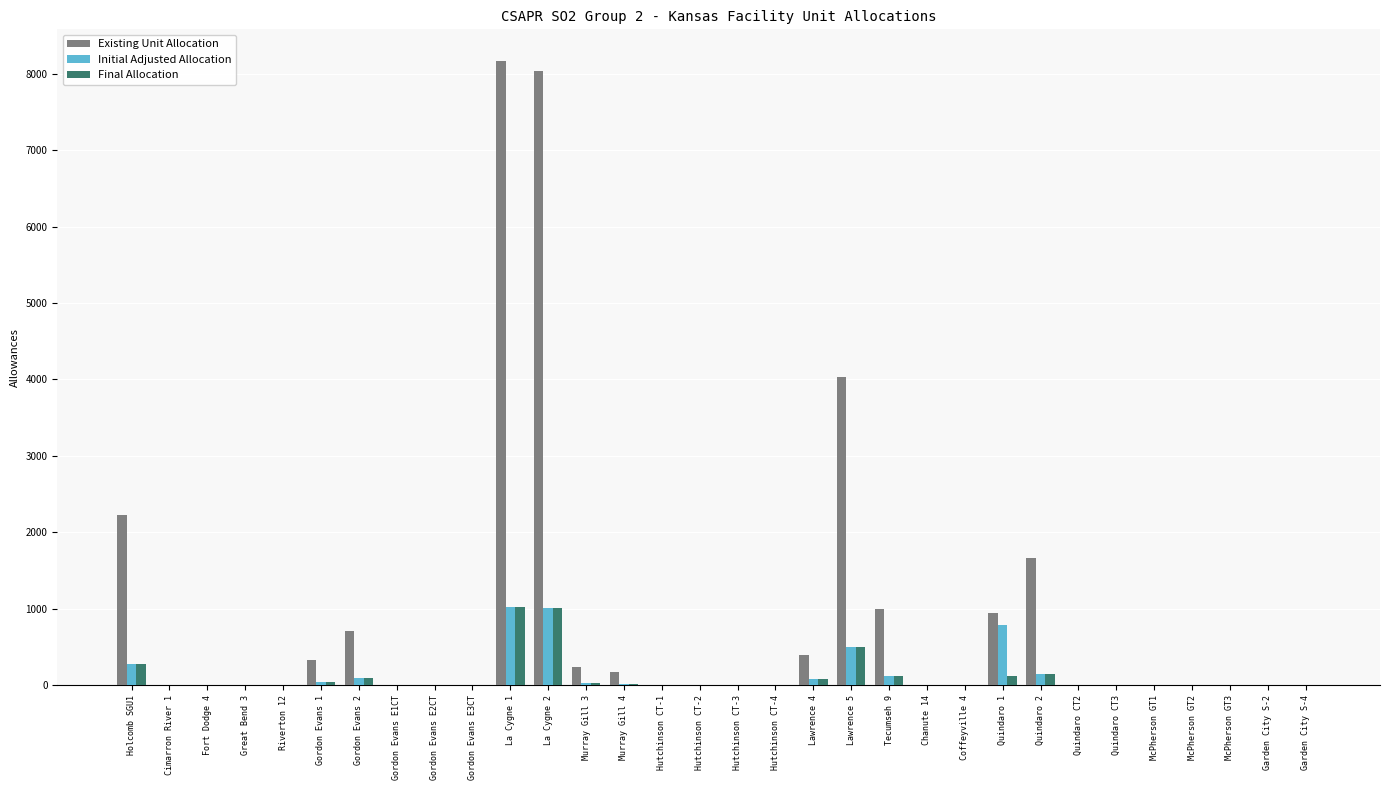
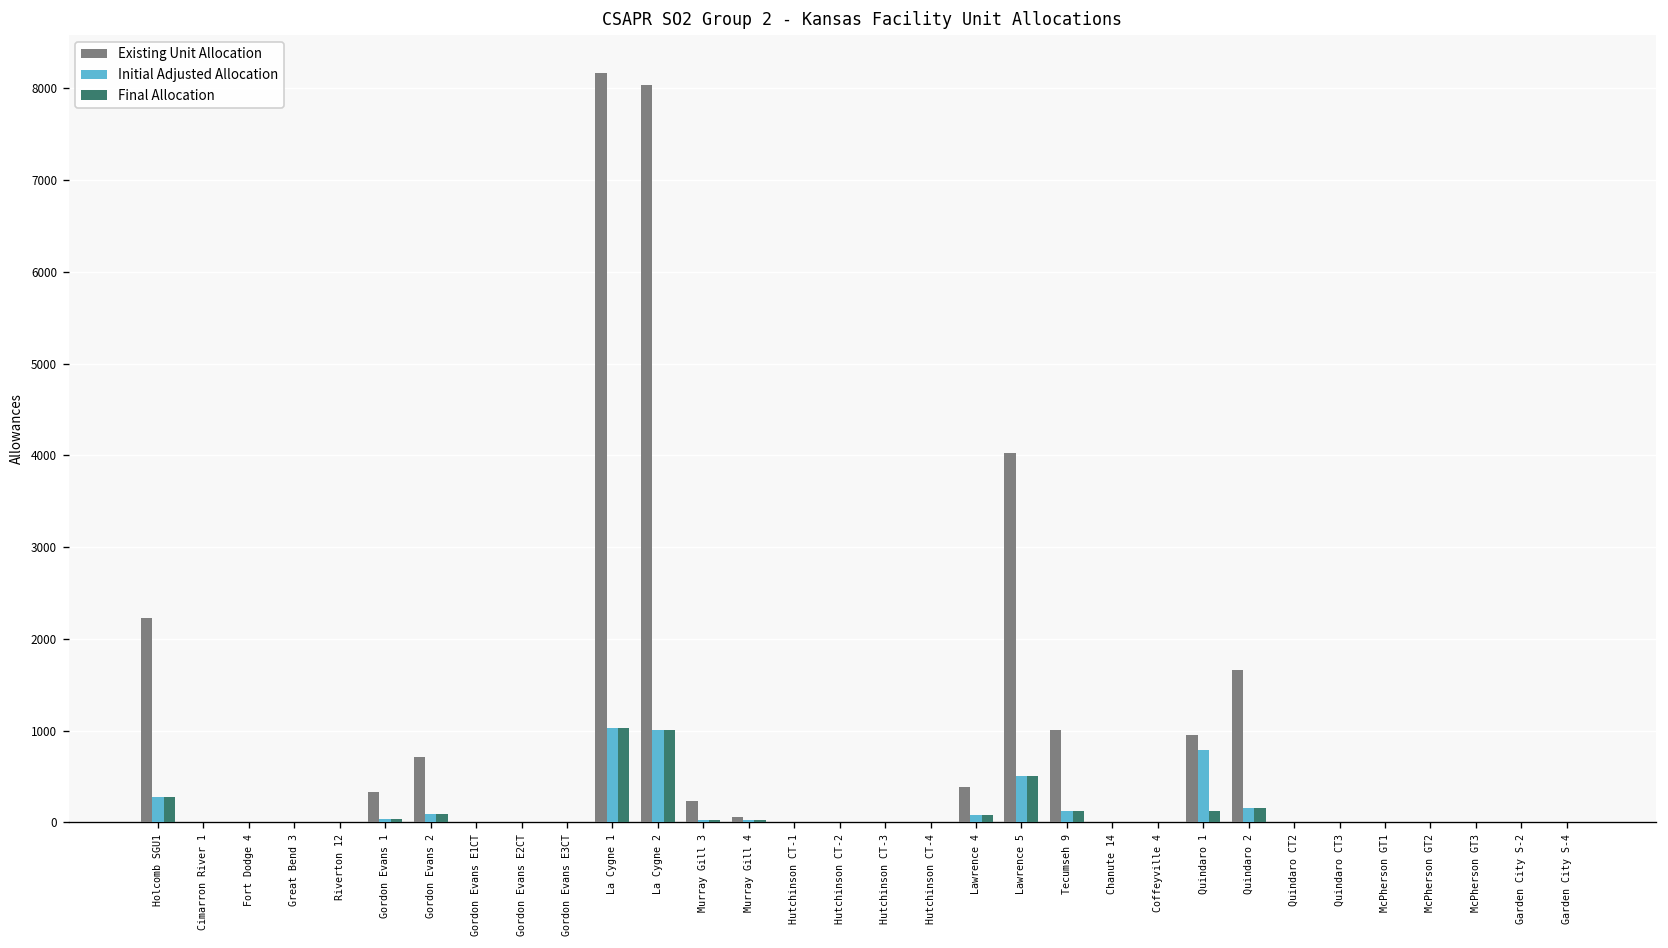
Existing Unit Allocation, Murray Gill 4: 200 -> 100
